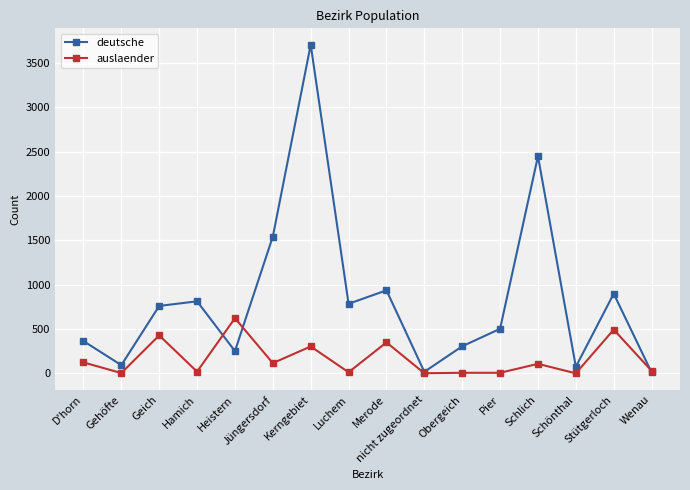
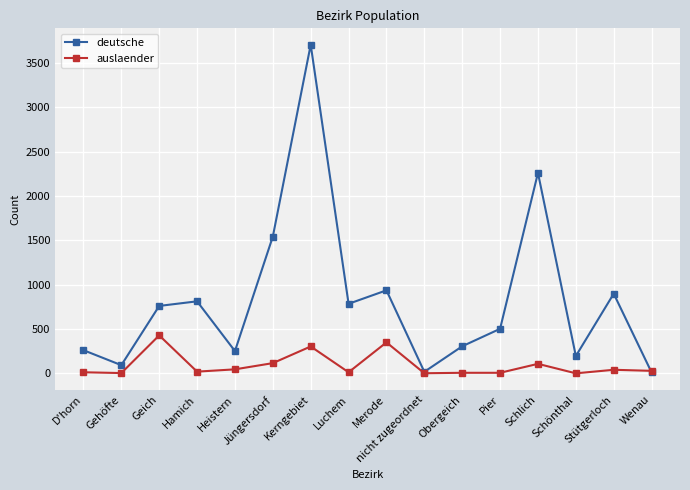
deutsche, D'horn: 400 -> 300
auslaender, D'horn: 100 -> 0
auslaender, Heistern: 600 -> 0
deutsche, Schlich: 2400 -> 2300
deutsche, Schönthal: 100 -> 200
auslaender, Stütgerloch: 500 -> 0
